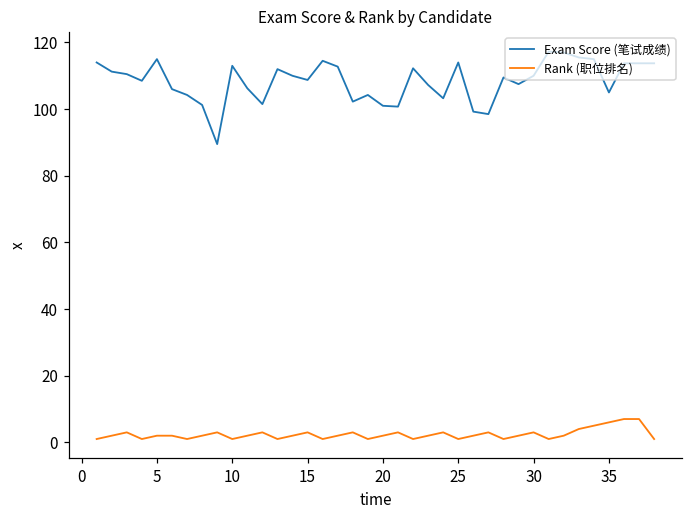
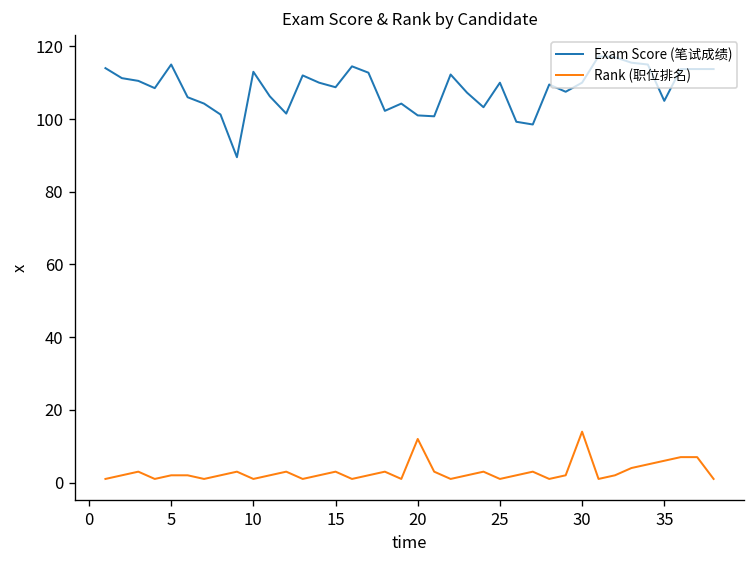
Rank (职位排名), 20: 2 -> 12
Exam Score (笔试成绩), 25: 114 -> 110
Rank (职位排名), 30: 3 -> 14
